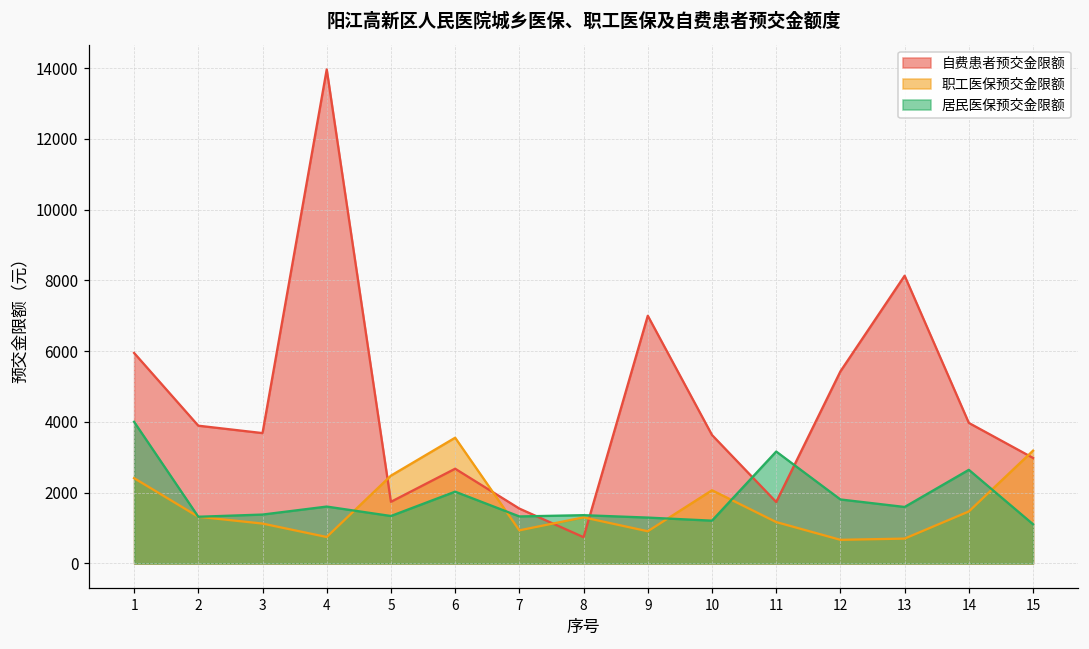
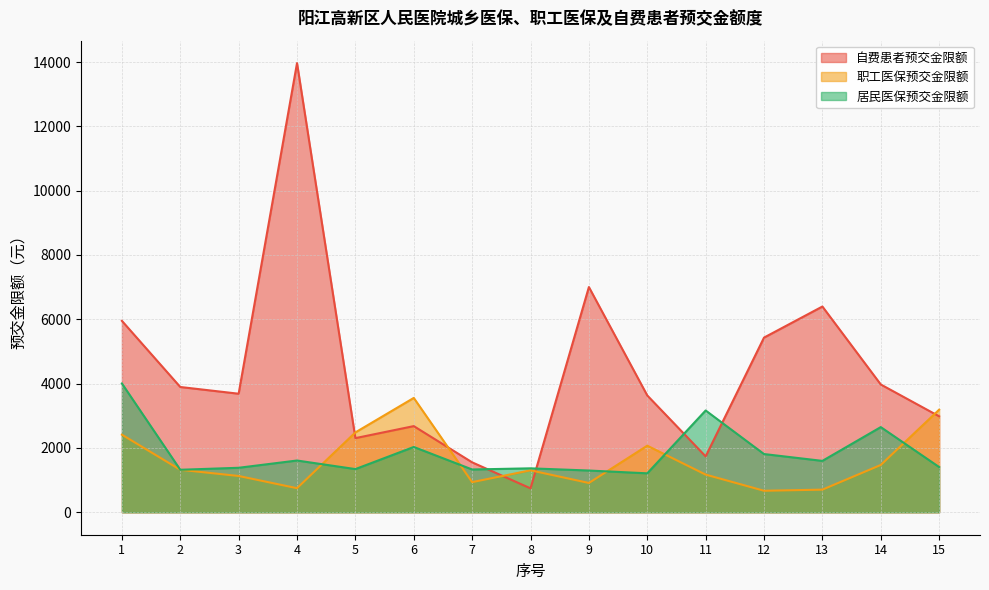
自费患者预交金限额, 5: 1700 -> 2300
自费患者预交金限额, 13: 8100 -> 6400
居民医保预交金限额, 15: 1100 -> 1400
